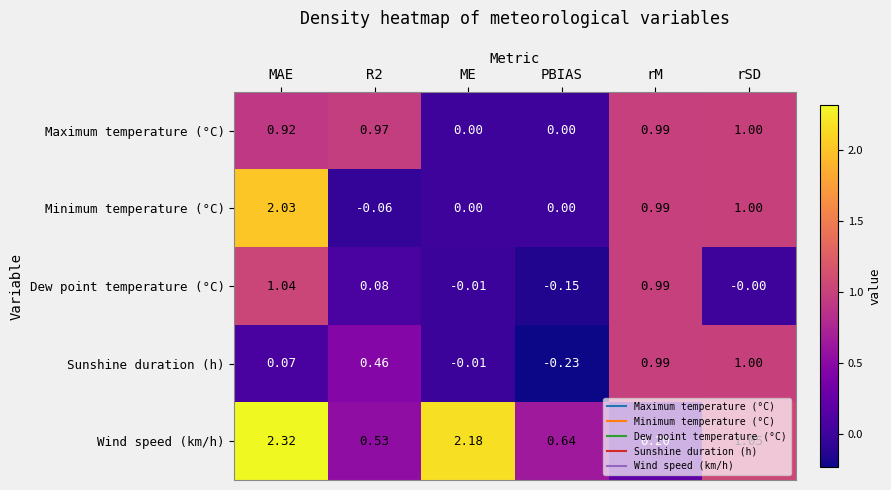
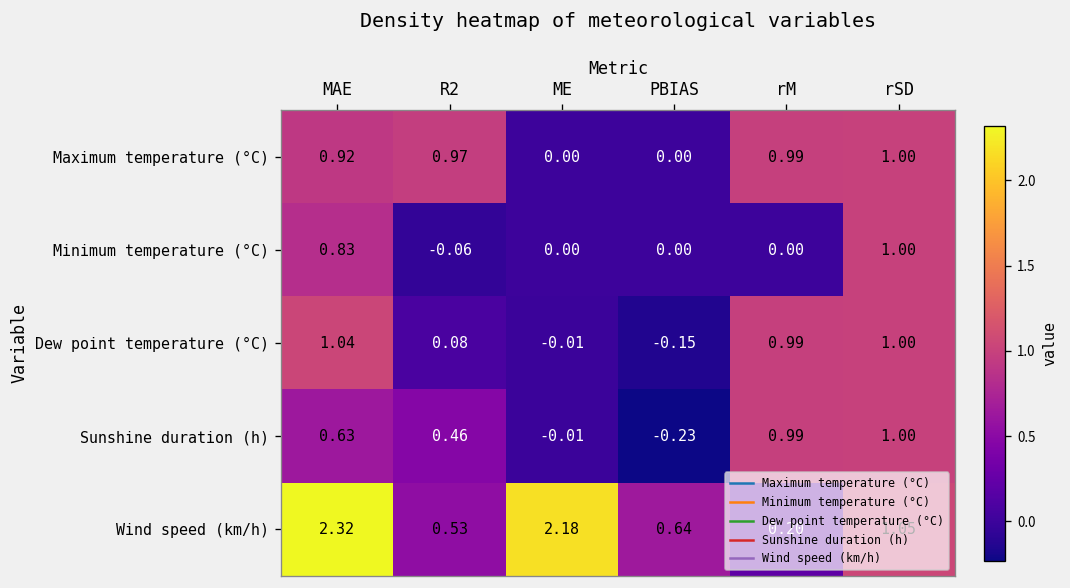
Minimum temperature (°C), MAE: 2.03 -> 0.83
Minimum temperature (°C), rM: 0.99 -> 0.00
Dew point temperature (°C), rSD: -0.00 -> 1.00
Sunshine duration (h), MAE: 0.07 -> 0.63
